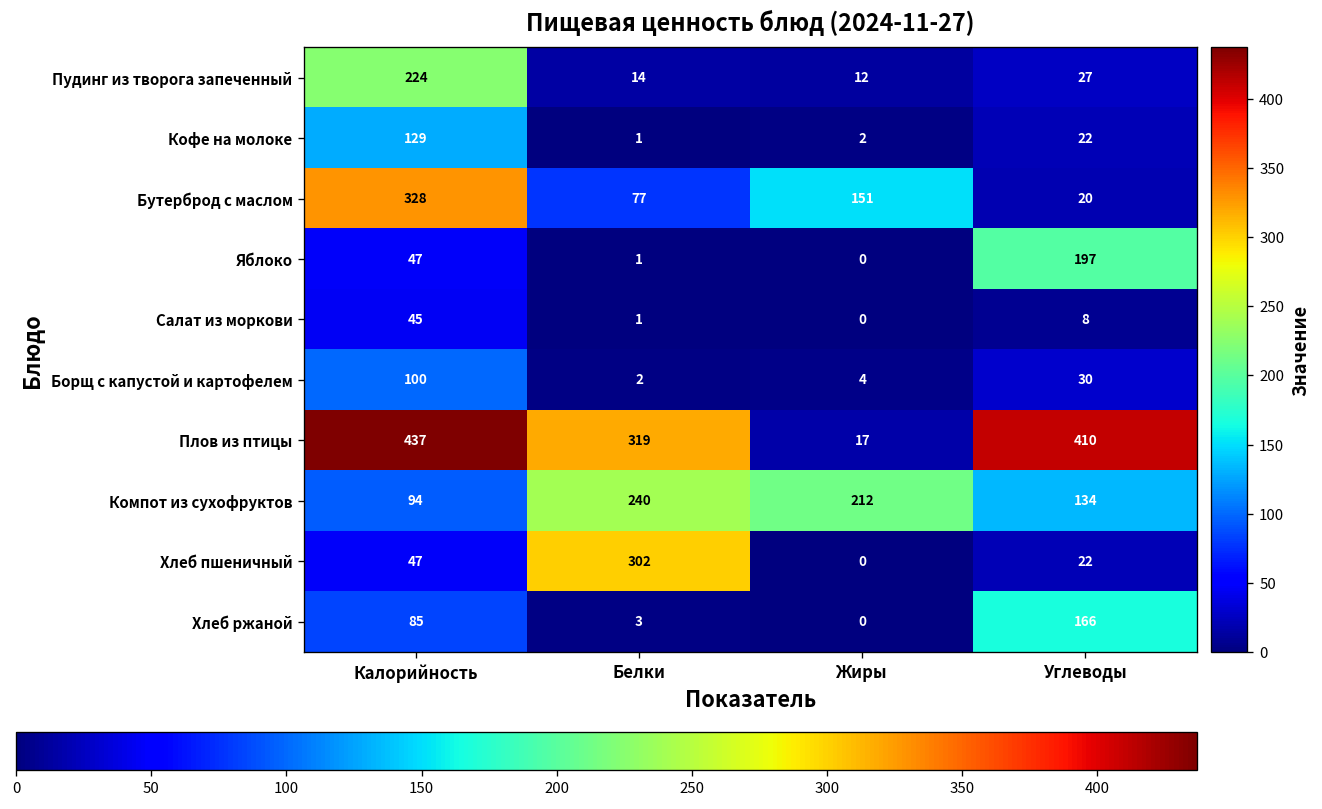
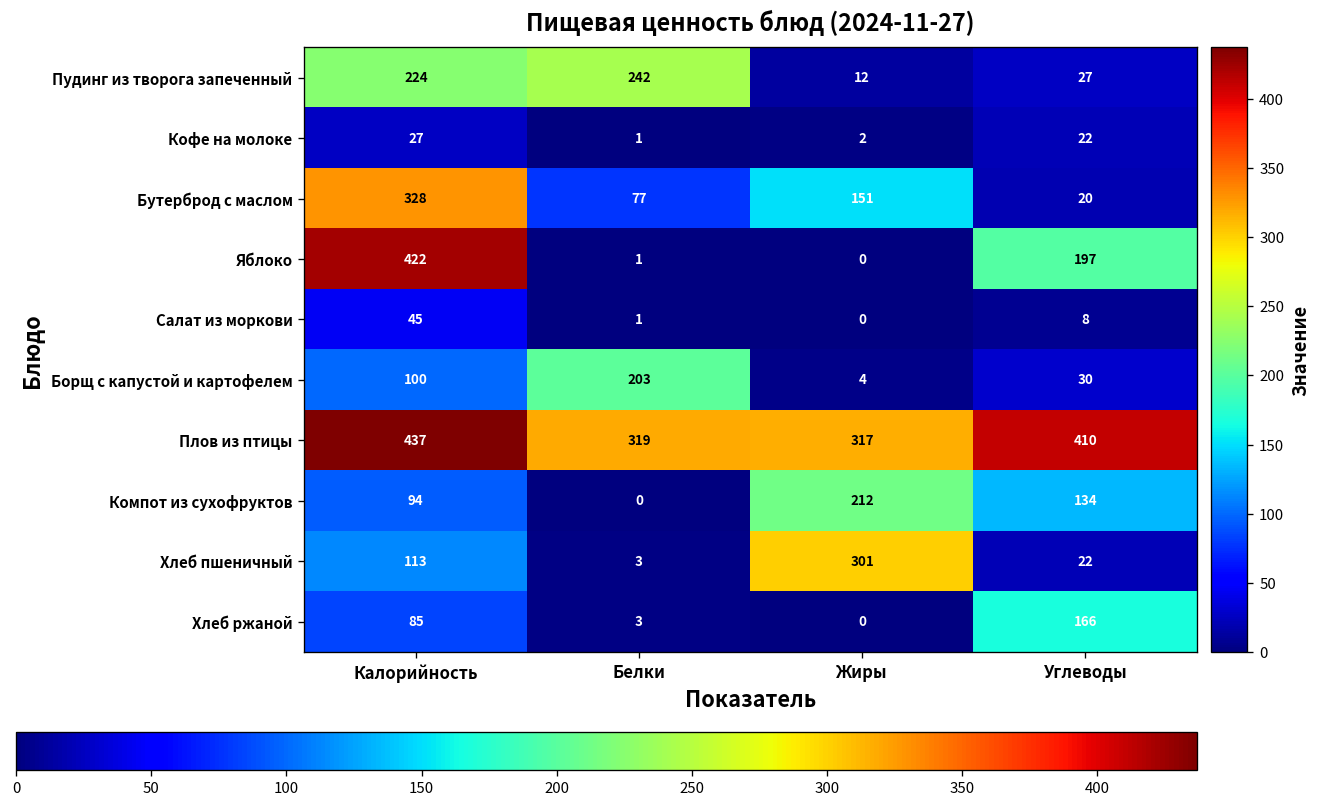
Пудинг из творога запеченный, Белки: 14 -> 242
Кофе на молоке, Калорийность: 129 -> 27
Яблоко, Калорийность: 47 -> 422
Борщ с капустой и картофелем, Белки: 2 -> 203
Плов из птицы, Жиры: 17 -> 317
Компот из сухофруктов, Белки: 240 -> 0
Хлеб пшеничный, Калорийность: 47 -> 113
Хлеб пшеничный, Белки: 302 -> 3
Хлеб пшеничный, Жиры: 0 -> 301
